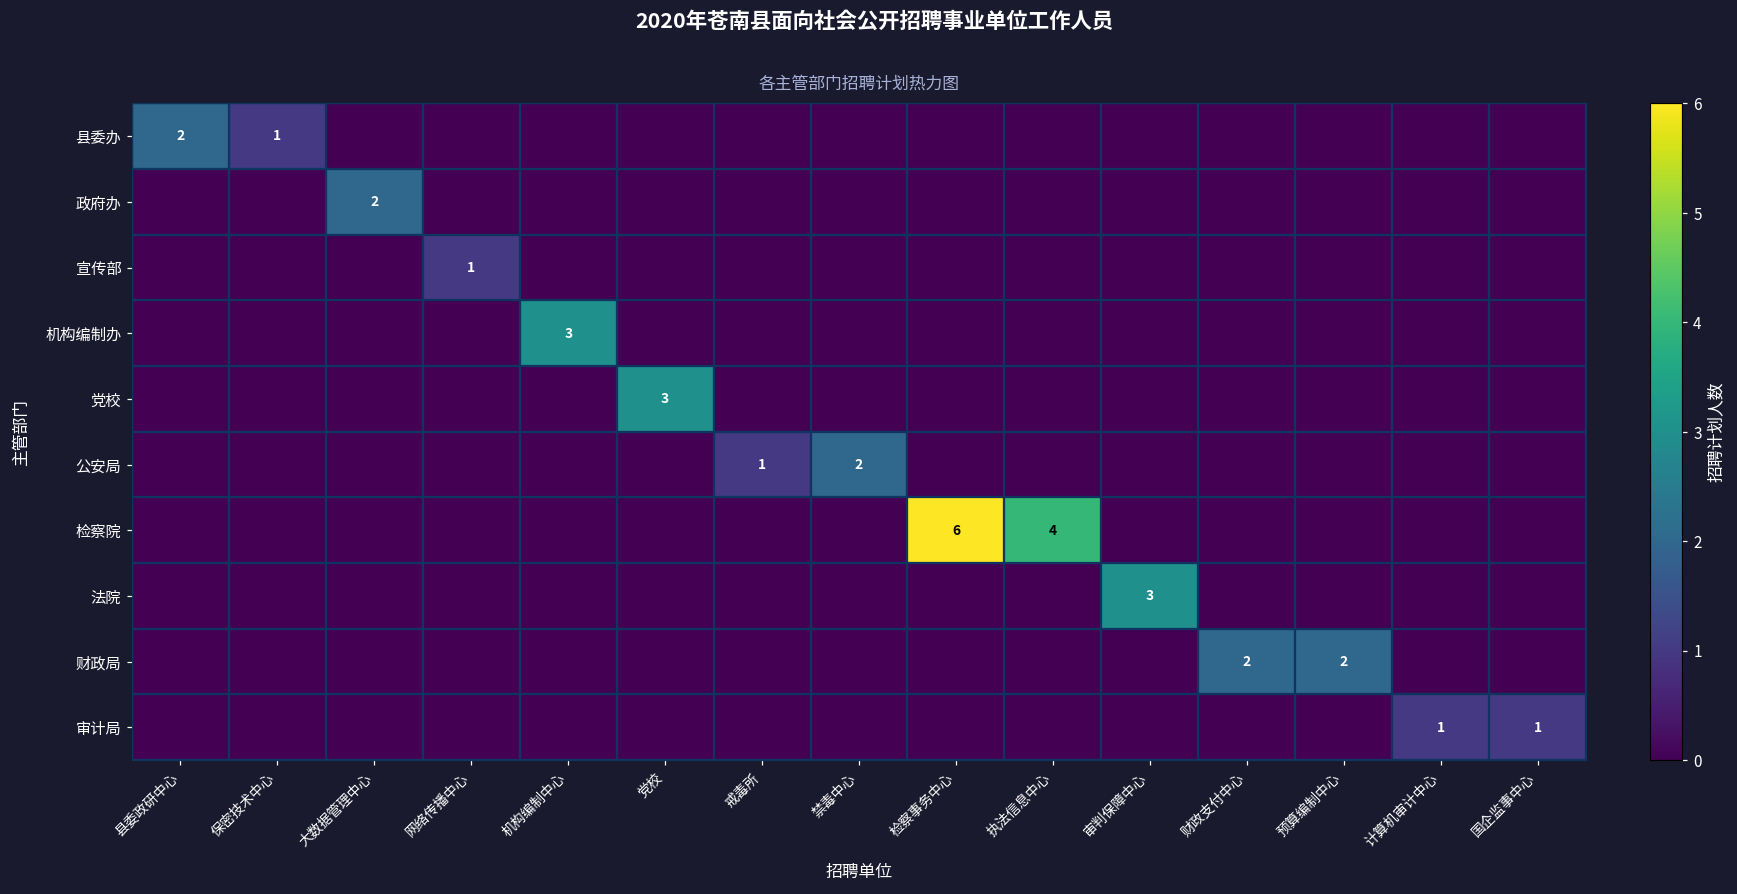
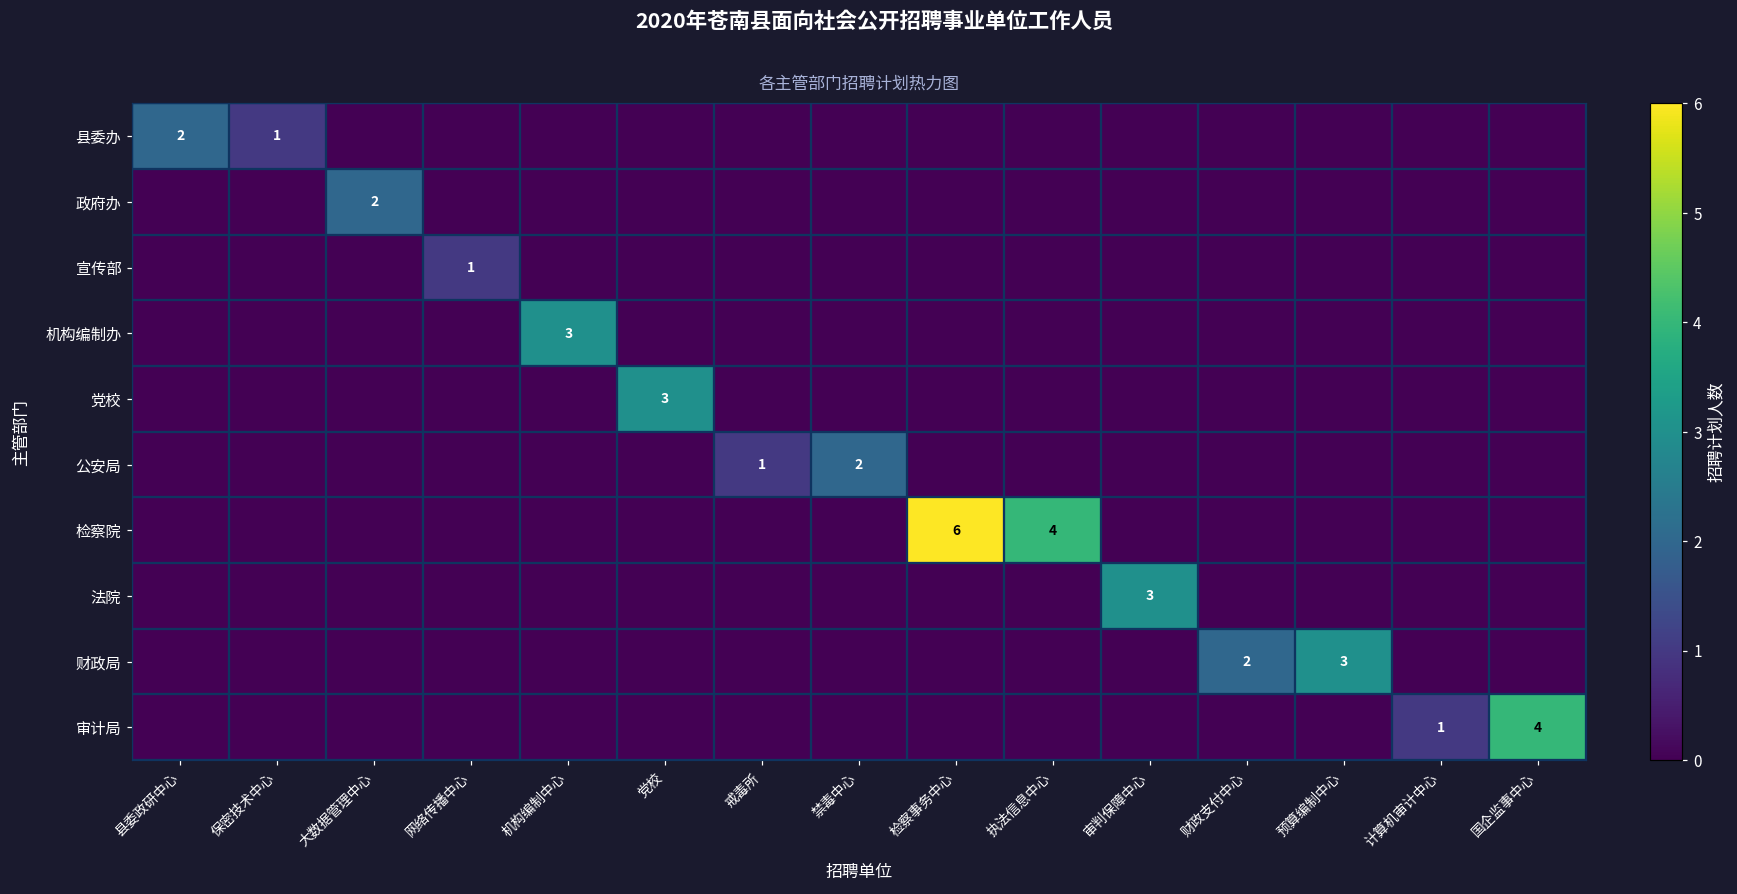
财政局, 预算编制中心: 2 -> 3
审计局, 国企监事中心: 1 -> 4
